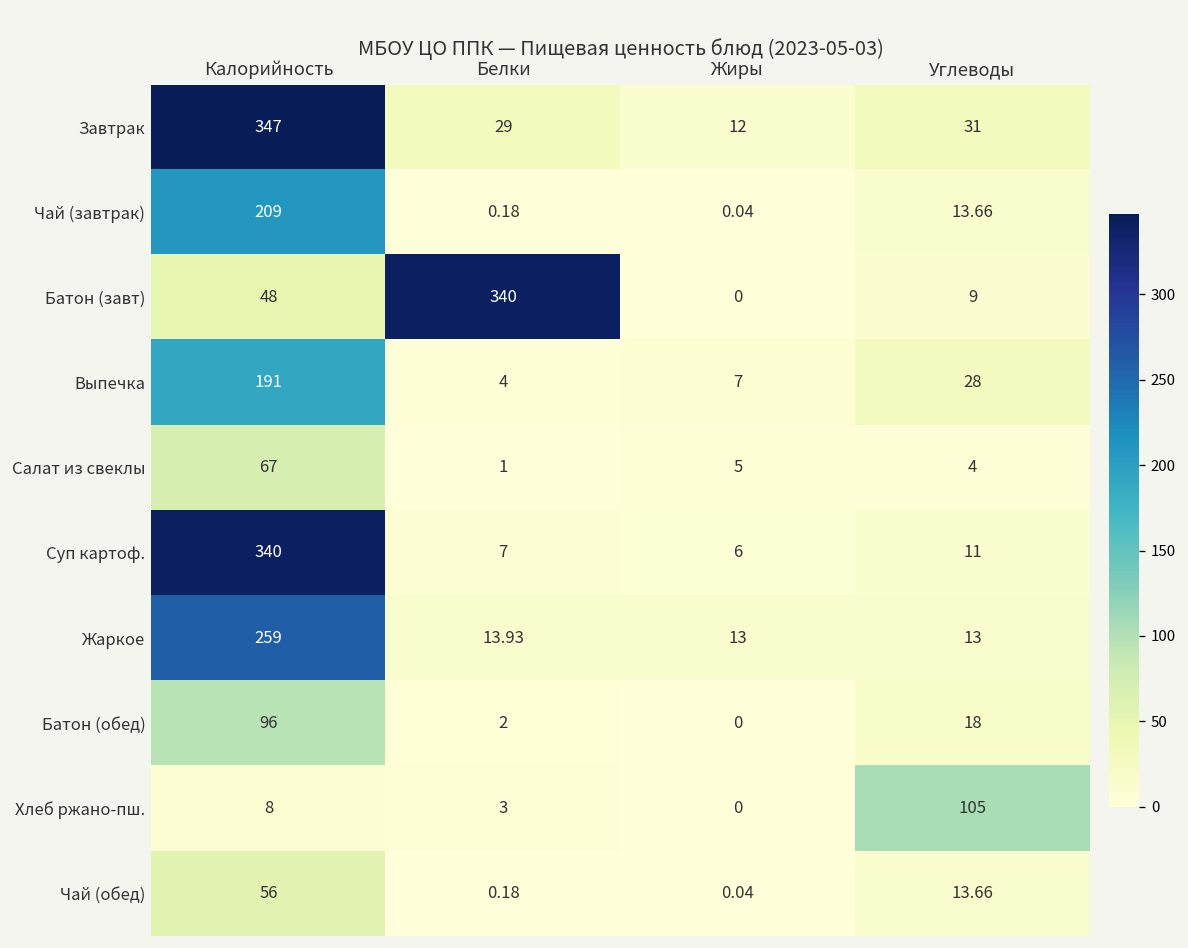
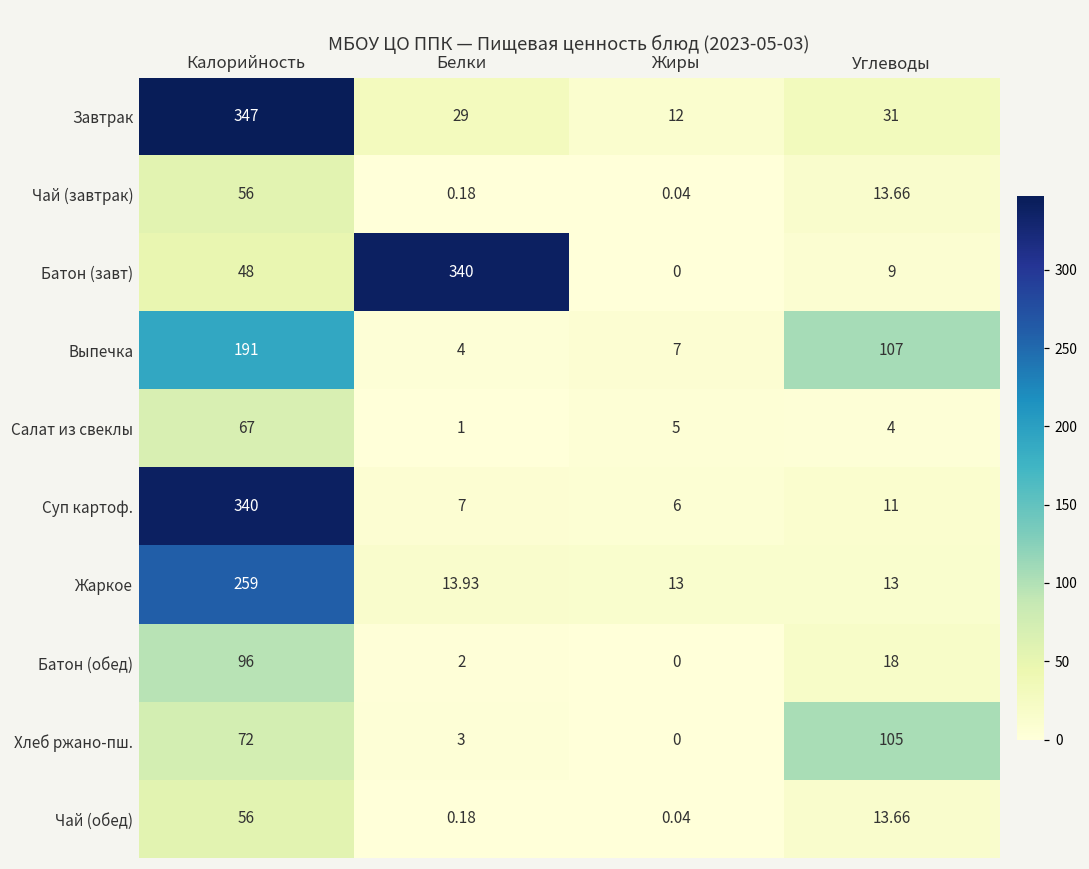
Чай (завтрак), Калорийность: 209 -> 56
Выпечка, Углеводы: 28 -> 107
Хлеб ржано-пш., Калорийность: 8 -> 72
